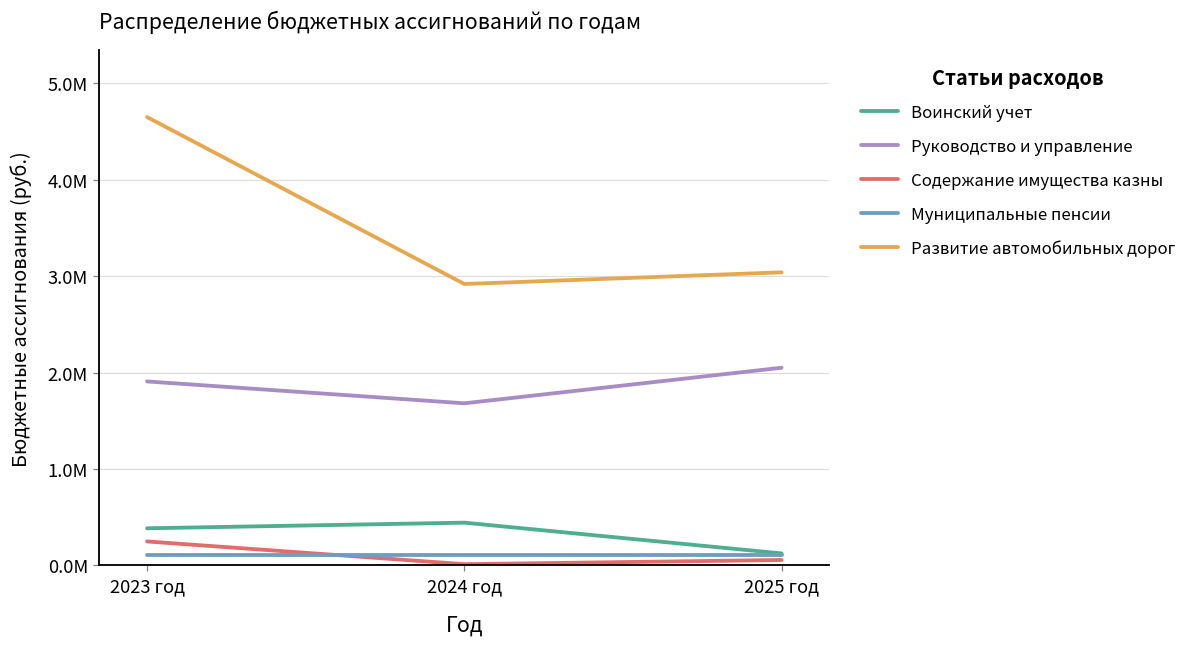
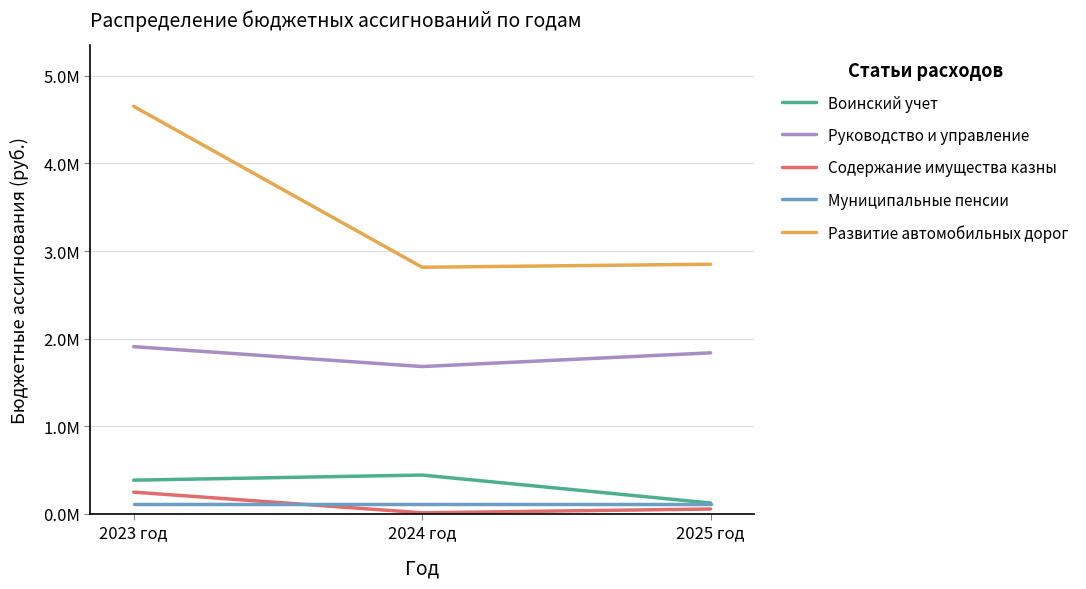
Развитие автомобильных дорог, 2024 год: 2900000 -> 2800000
Руководство и управление, 2025 год: 2100000 -> 1800000
Развитие автомобильных дорог, 2025 год: 3000000 -> 2800000
